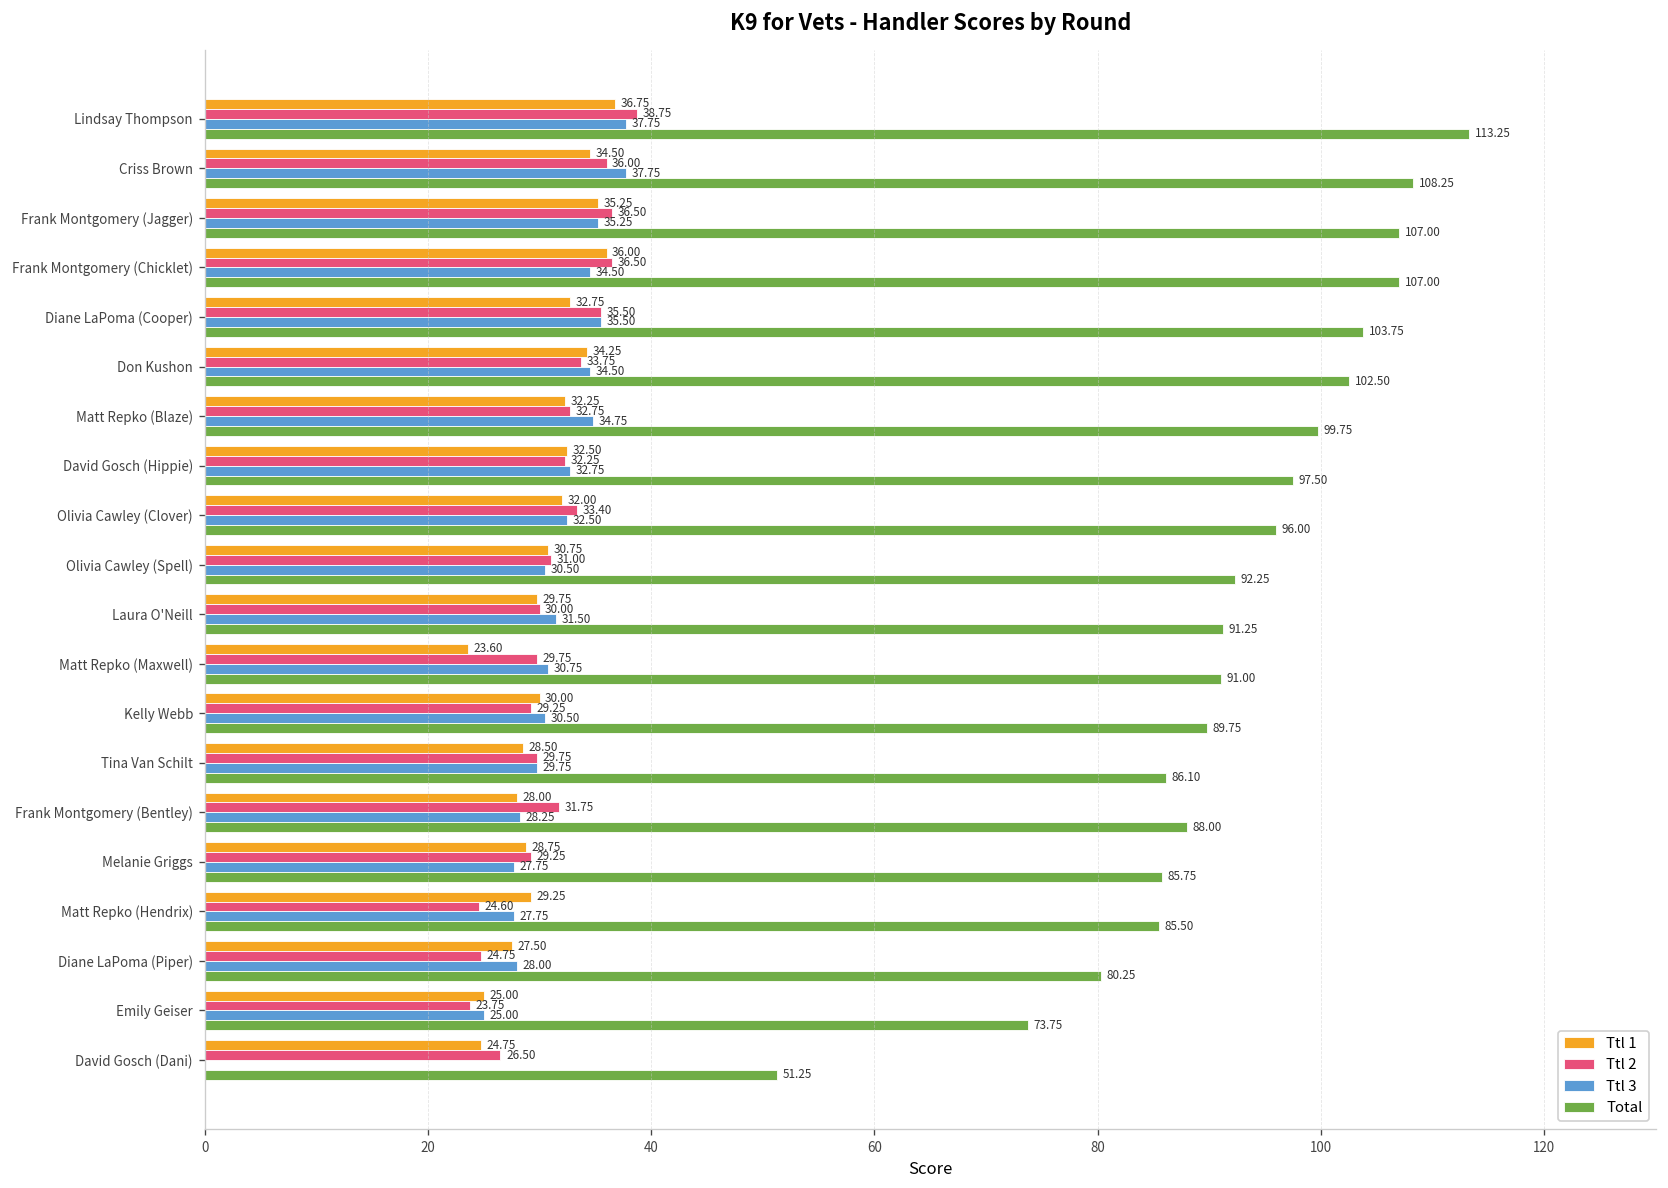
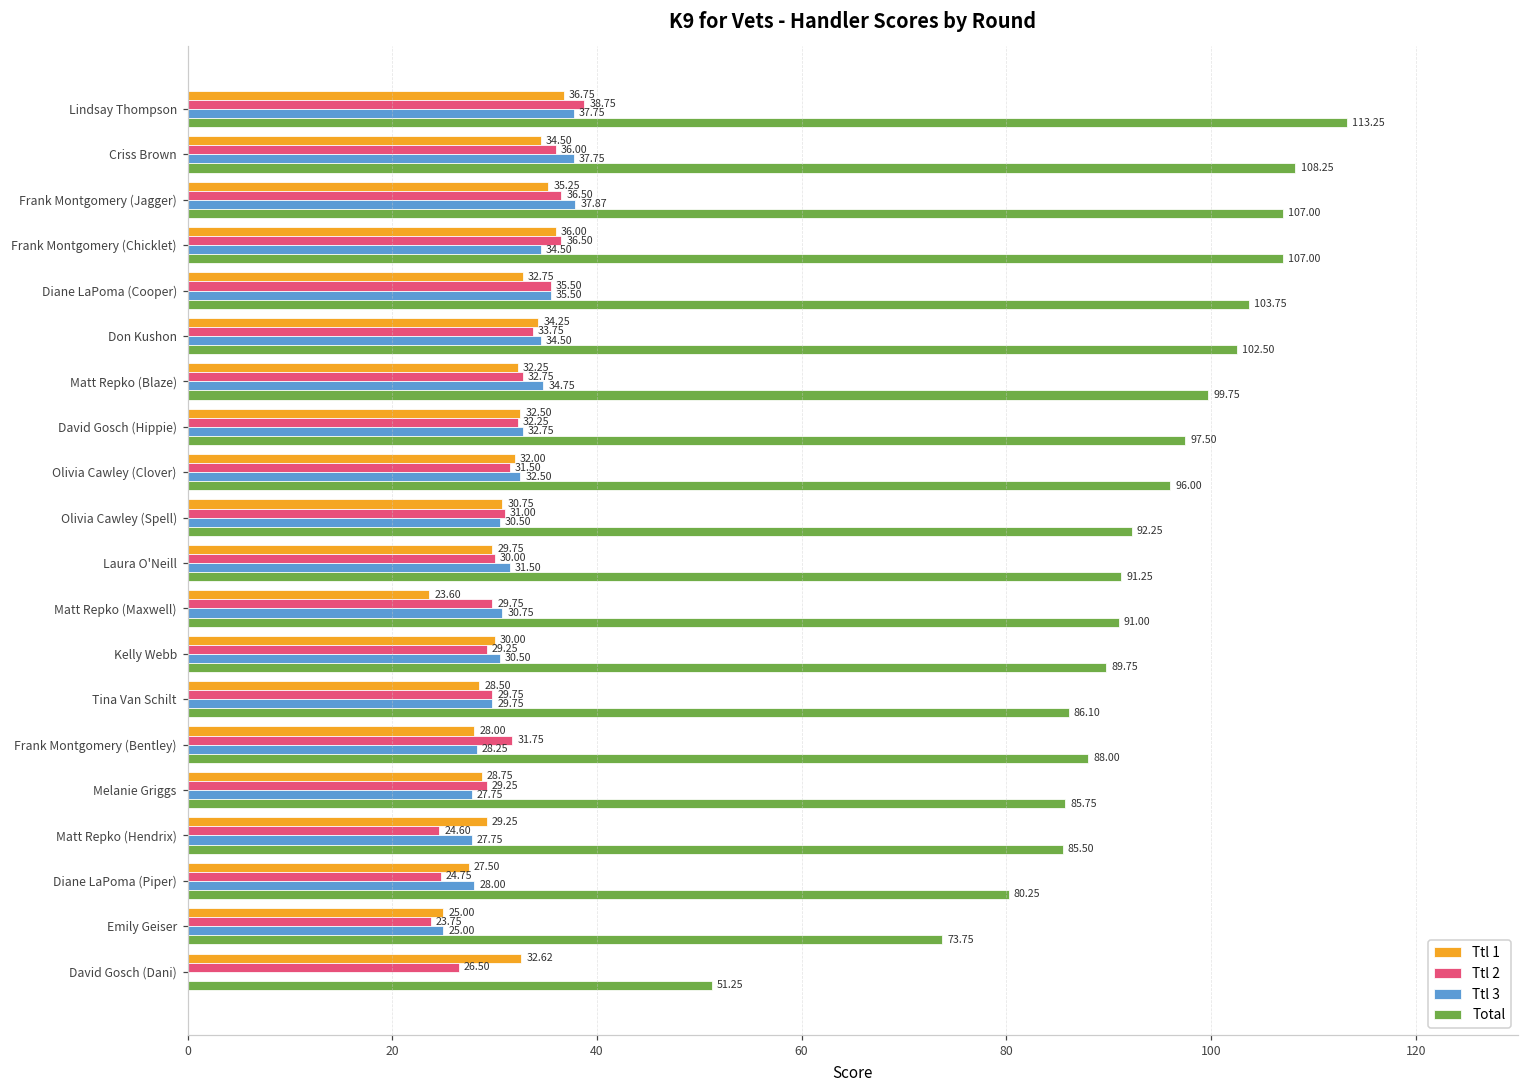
Ttl 3, Frank Montgomery (Jagger): 35.25 -> 37.87
Ttl 2, Olivia Cawley (Clover): 33.40 -> 31.50
Ttl 1, David Gosch (Dani): 24.75 -> 32.62
